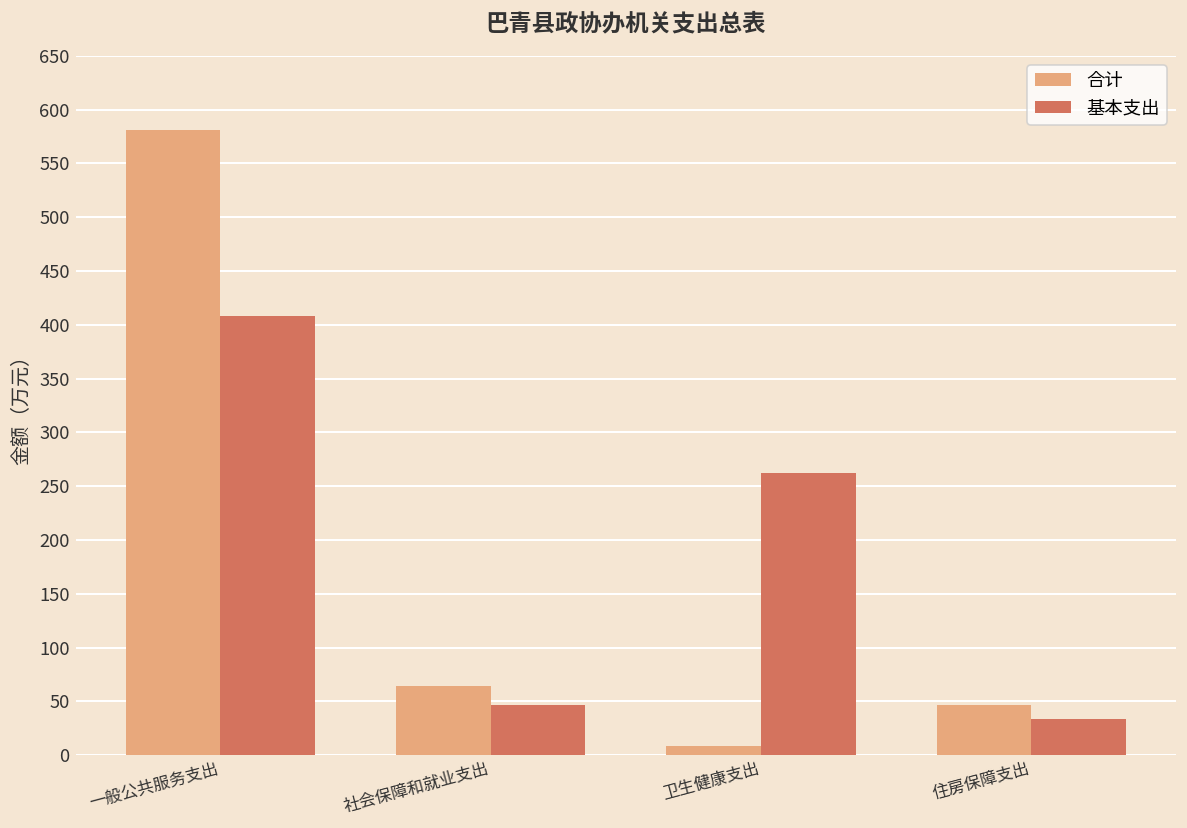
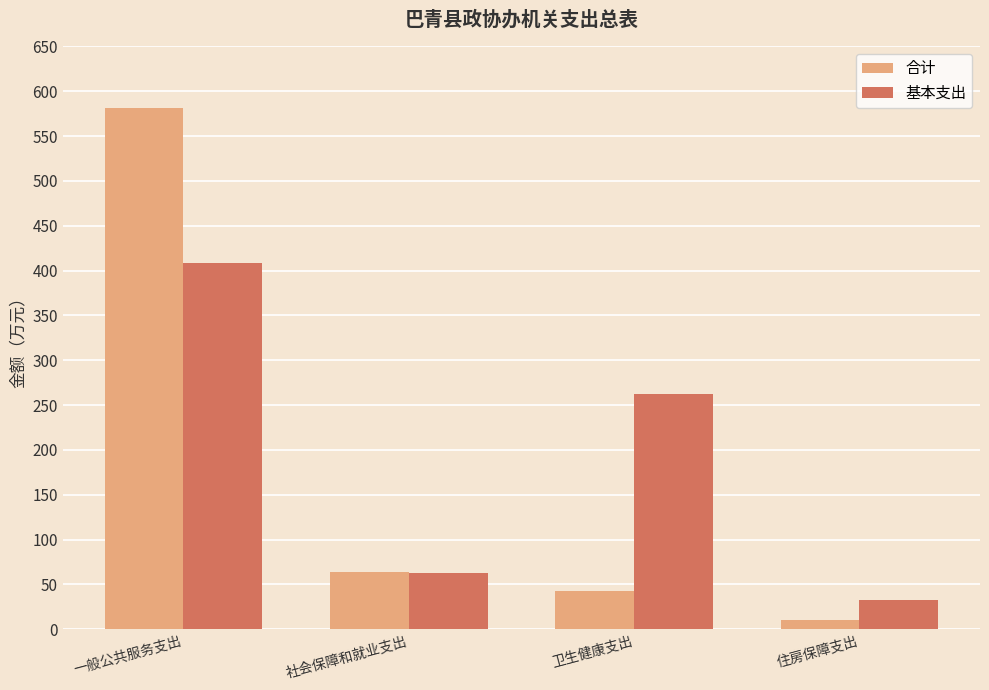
基本支出, 社会保障和就业支出: 50 -> 60
合计, 卫生健康支出: 10 -> 40
合计, 住房保障支出: 50 -> 10
